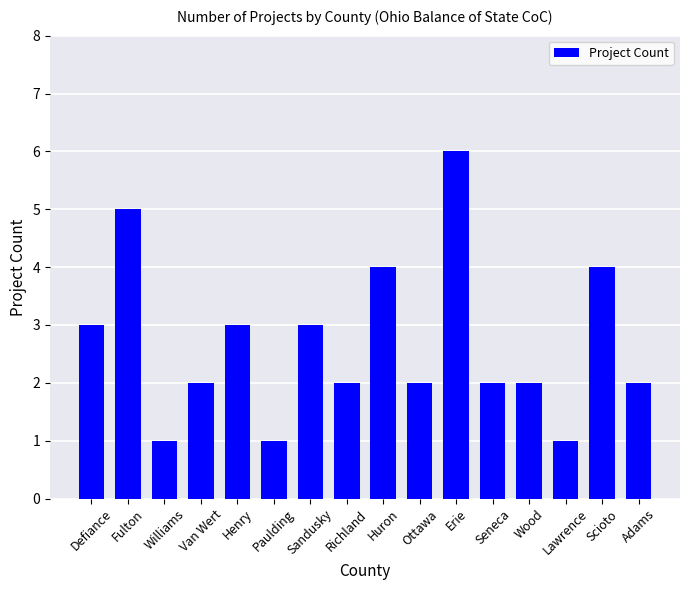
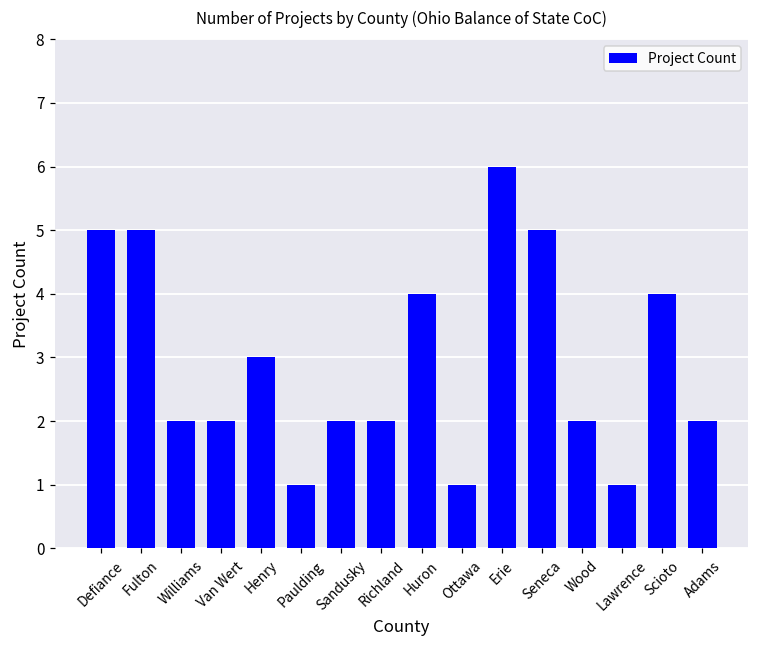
Defiance: 3 -> 5
Williams: 1 -> 2
Sandusky: 3 -> 2
Ottawa: 2 -> 1
Seneca: 2 -> 5
